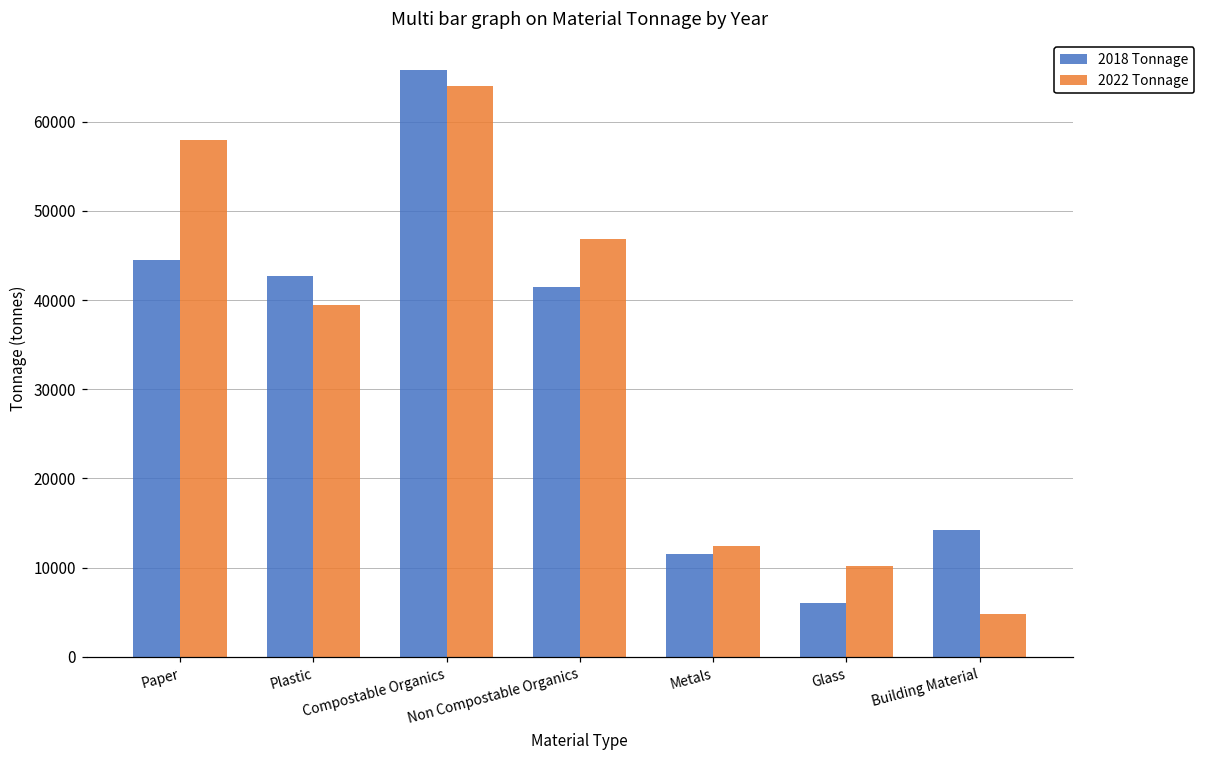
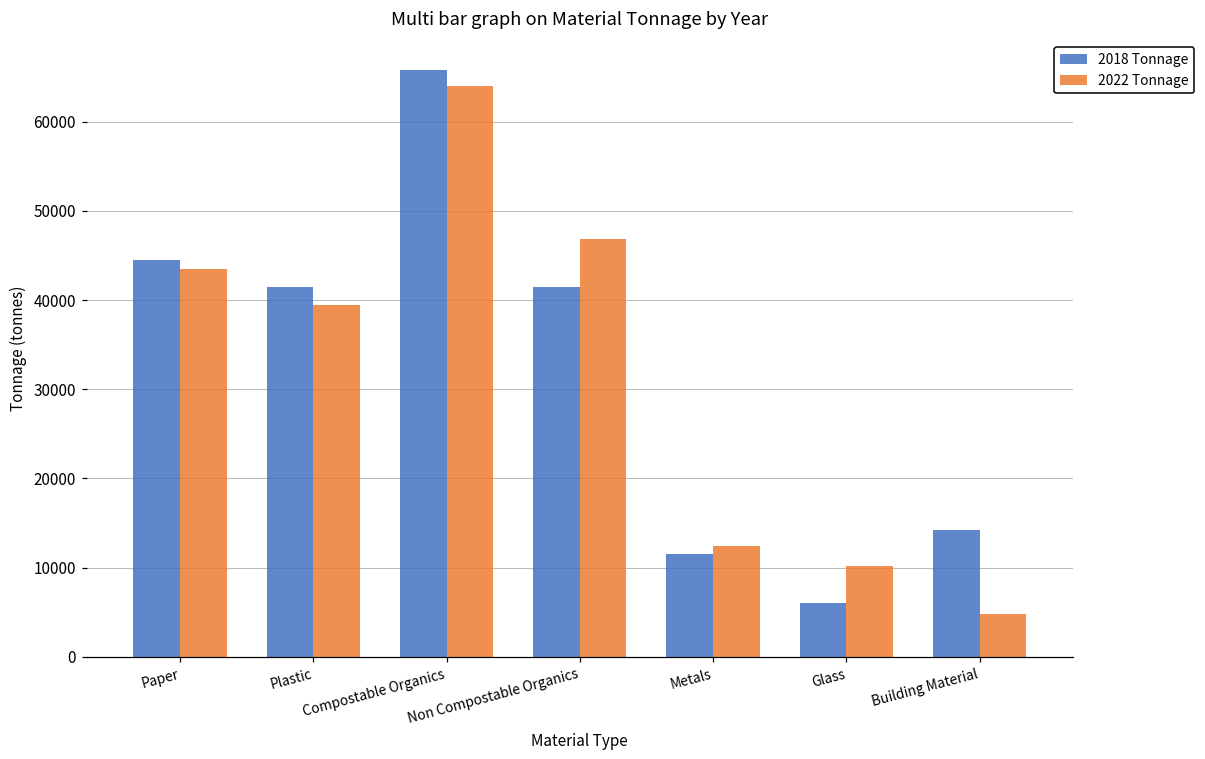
2022 Tonnage, Paper: 58000 -> 44000
2018 Tonnage, Plastic: 43000 -> 42000
